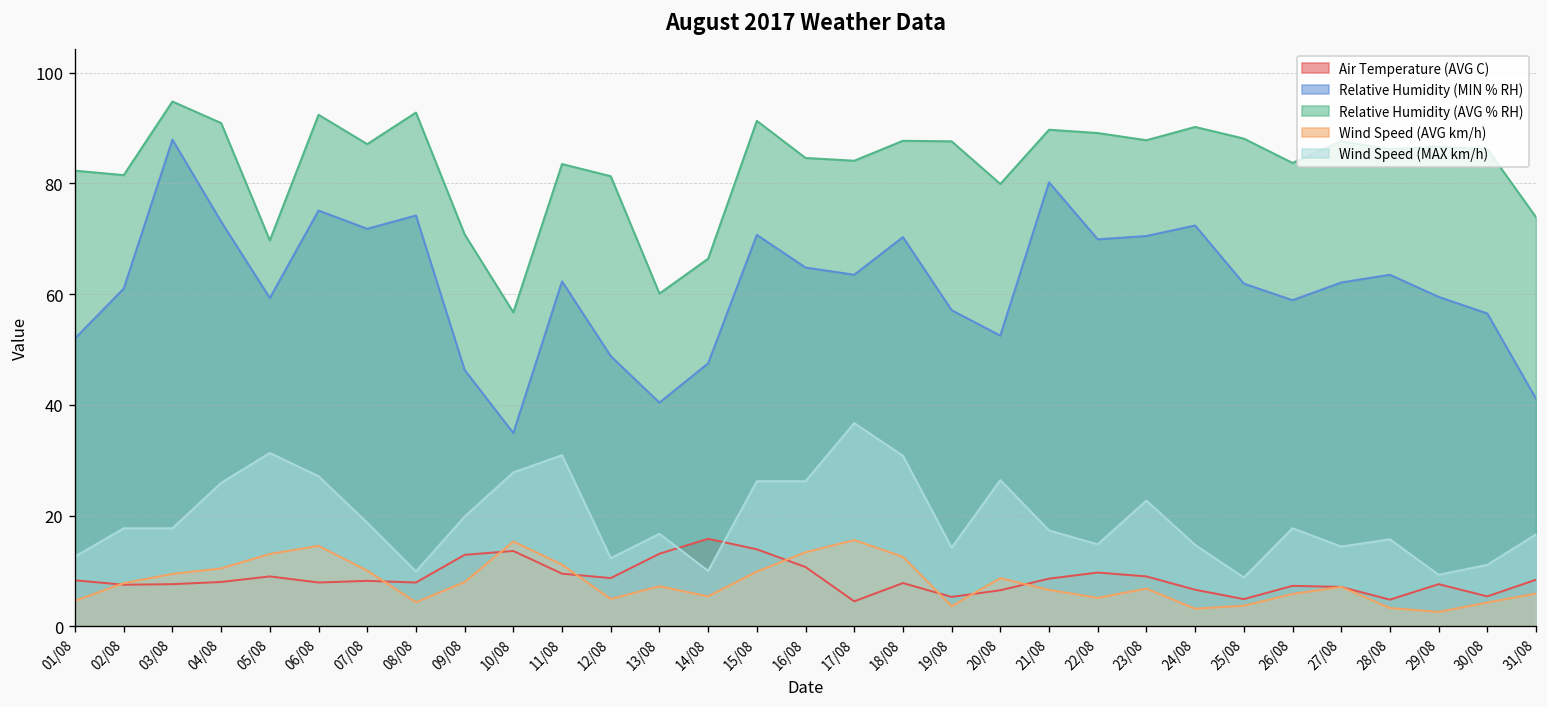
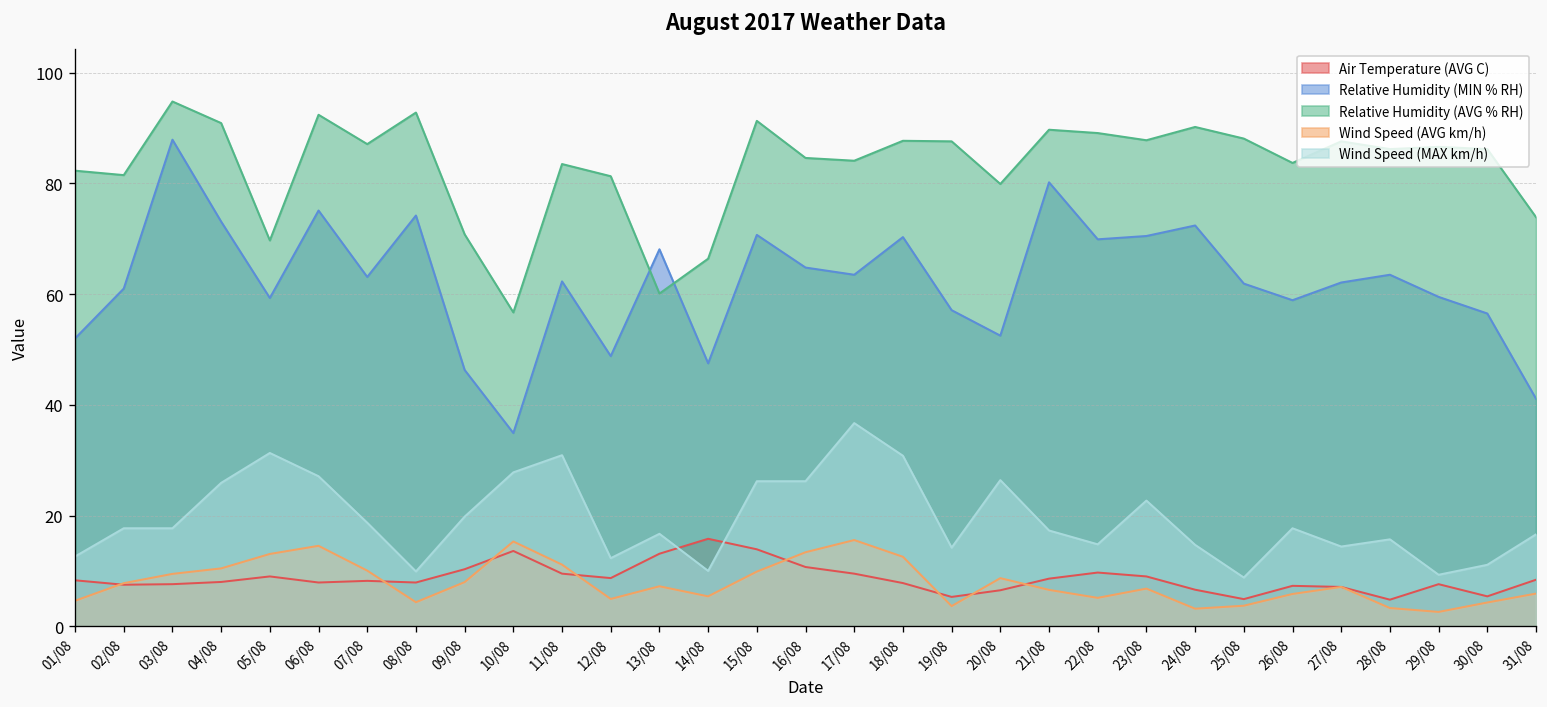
Relative Humidity (MIN % RH), 07/08: 72 -> 63
Air Temperature (AVG C), 09/08: 13 -> 10
Relative Humidity (MIN % RH), 13/08: 40 -> 68
Air Temperature (AVG C), 17/08: 5 -> 10
